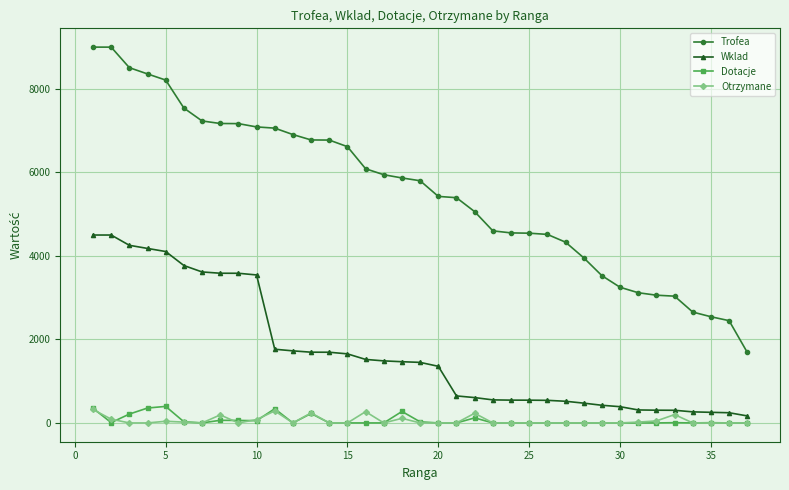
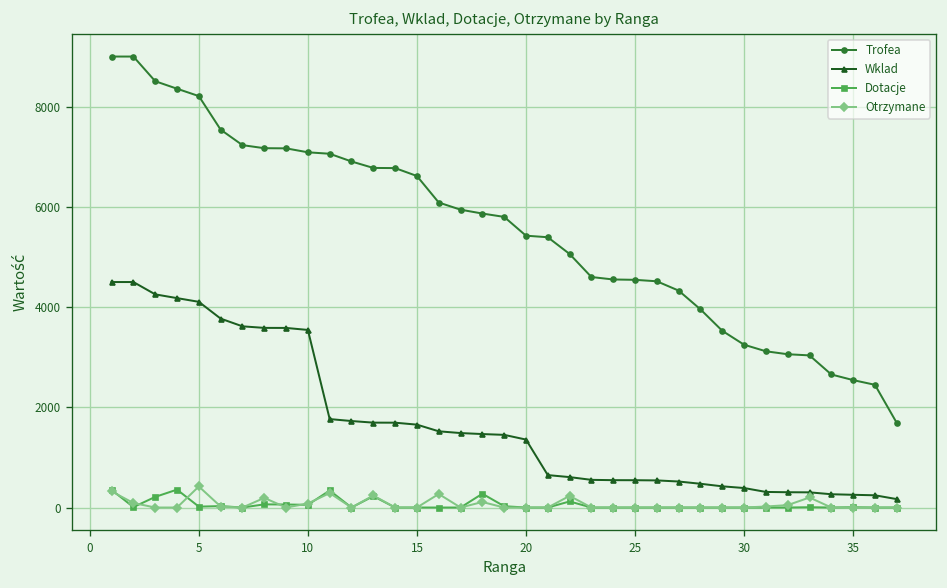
Dotacje, 5: 400 -> 0
Otrzymane, 5: 0 -> 400
